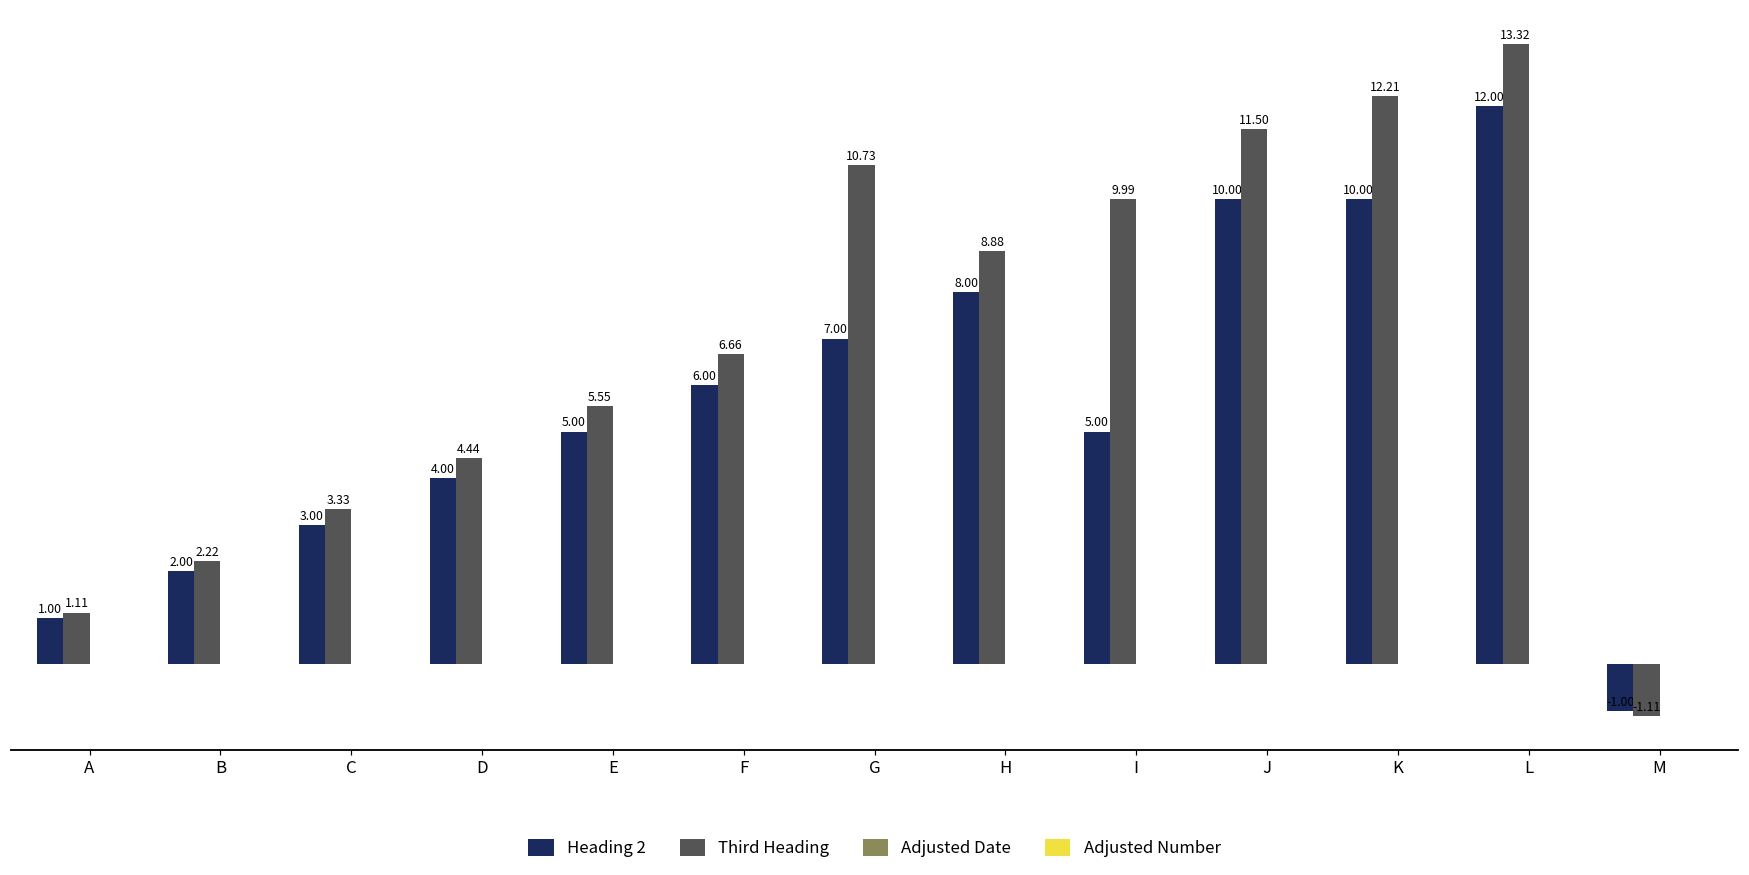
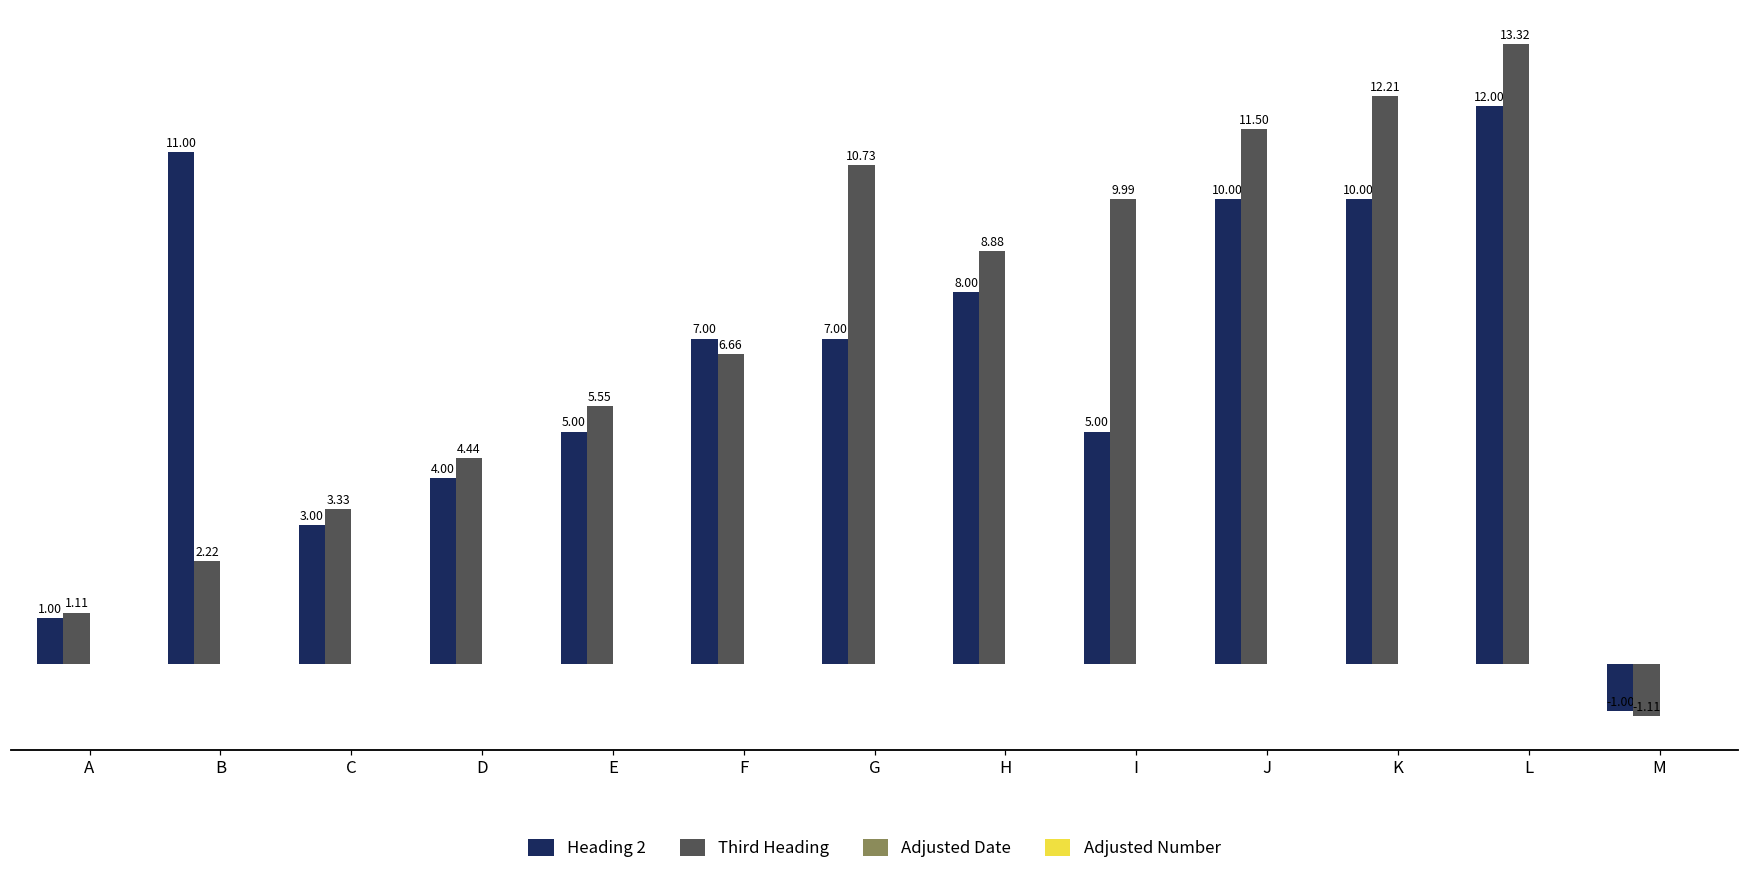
Heading 2, B: 2.00 -> 11.00
Heading 2, F: 6.00 -> 7.00
